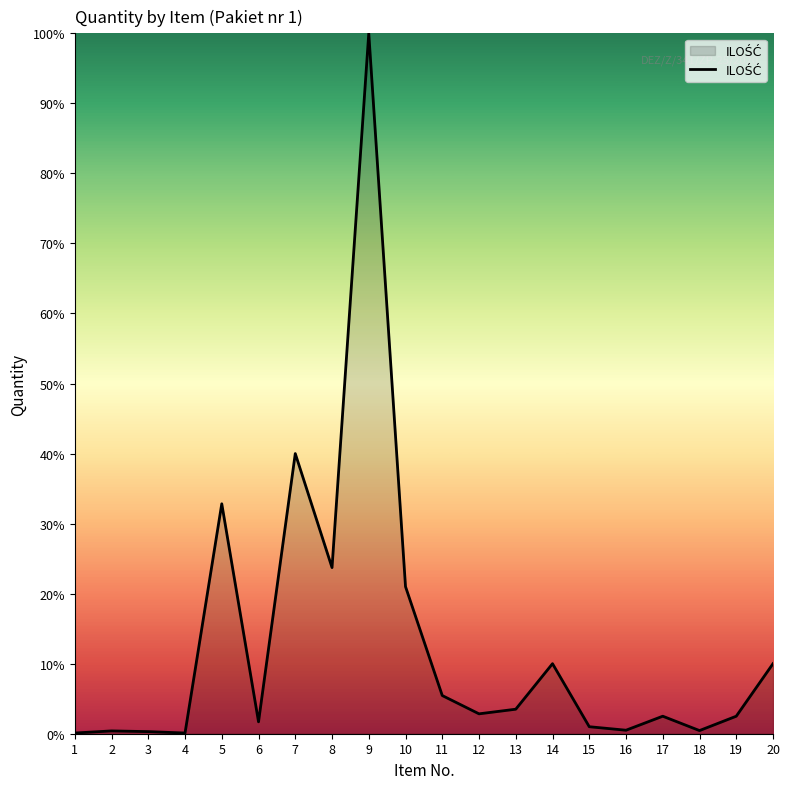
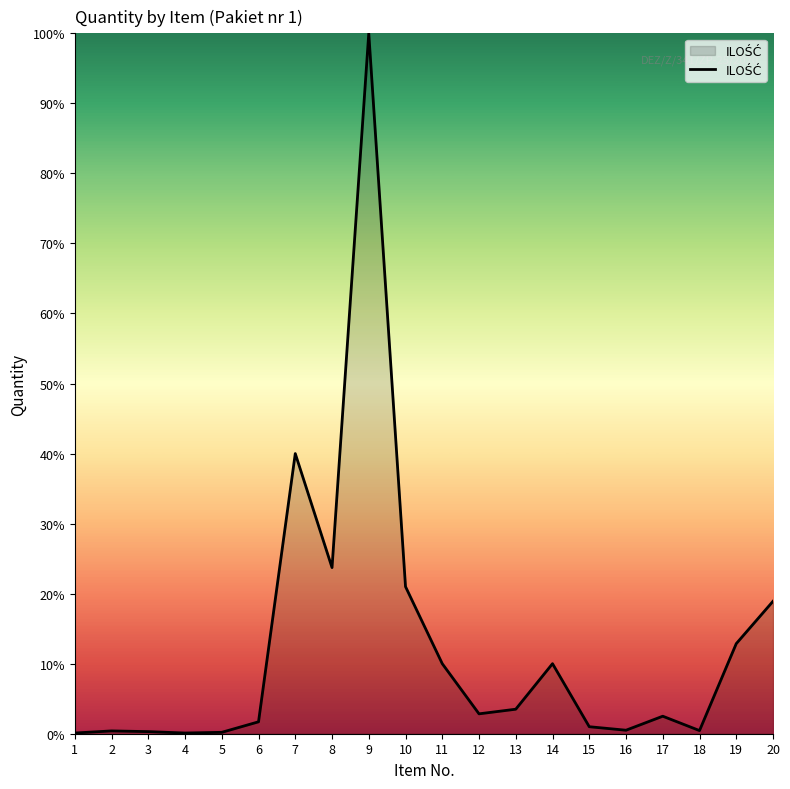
5: 33% -> 0%
11: 5% -> 10%
19: 3% -> 13%
20: 10% -> 19%
